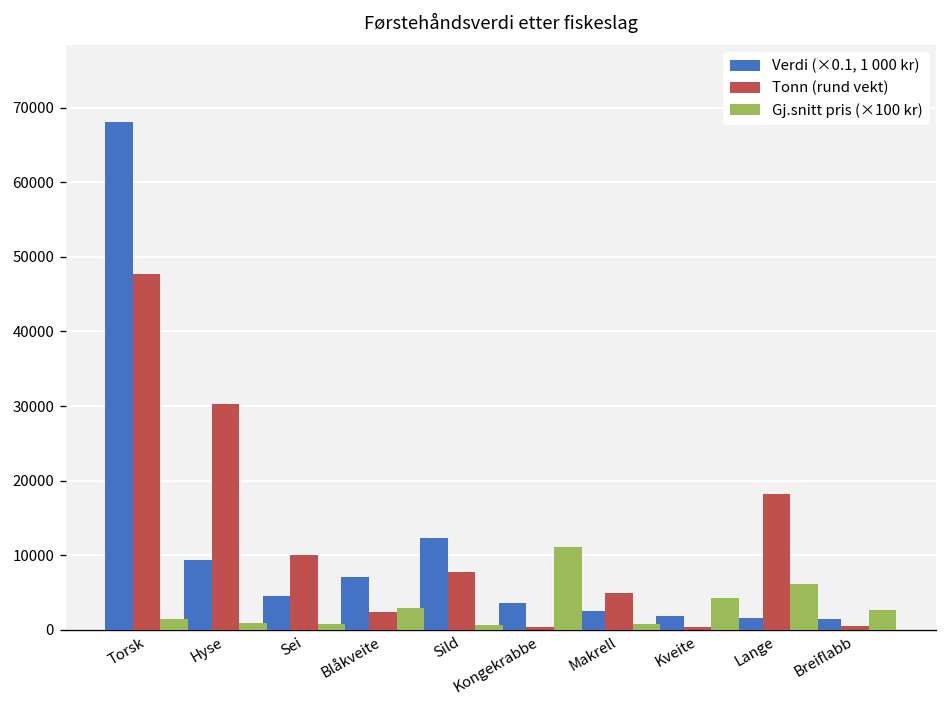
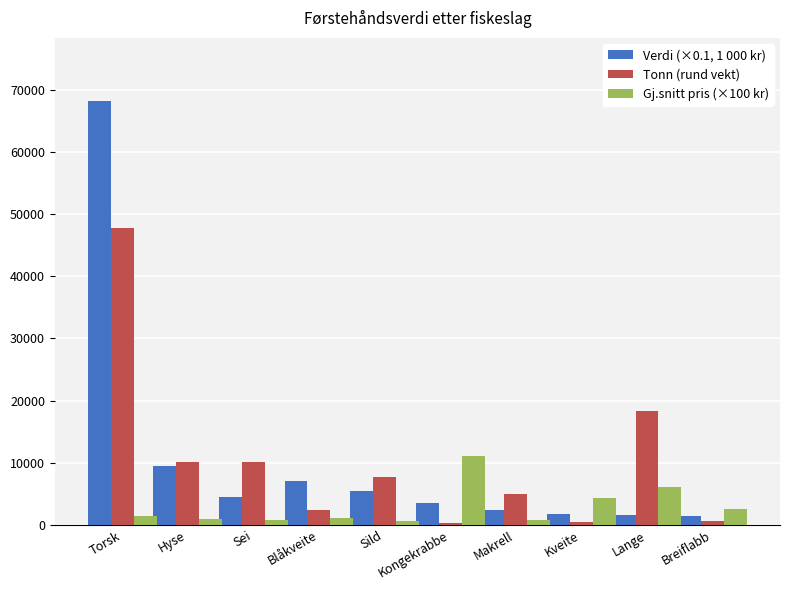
Tonn (rund vekt), Hyse: 30000 -> 10000
Gj.snitt pris (×100 kr), Blåkveite: 3000 -> 1000
Verdi (×0.1, 1 000 kr), Sild: 12000 -> 5000
